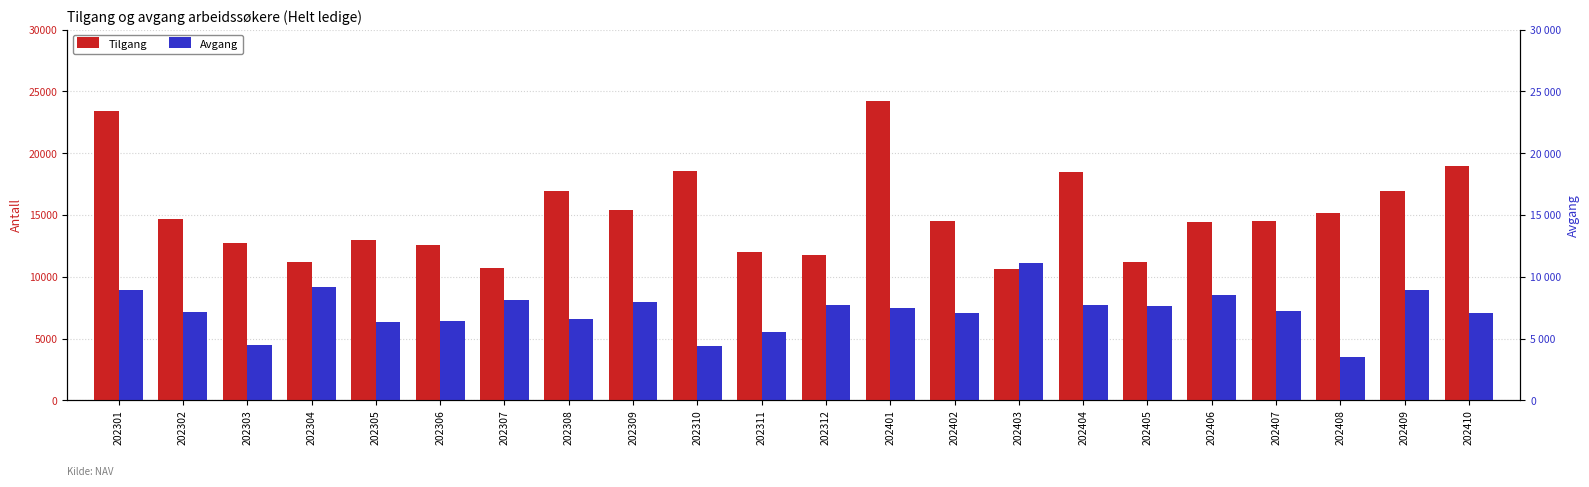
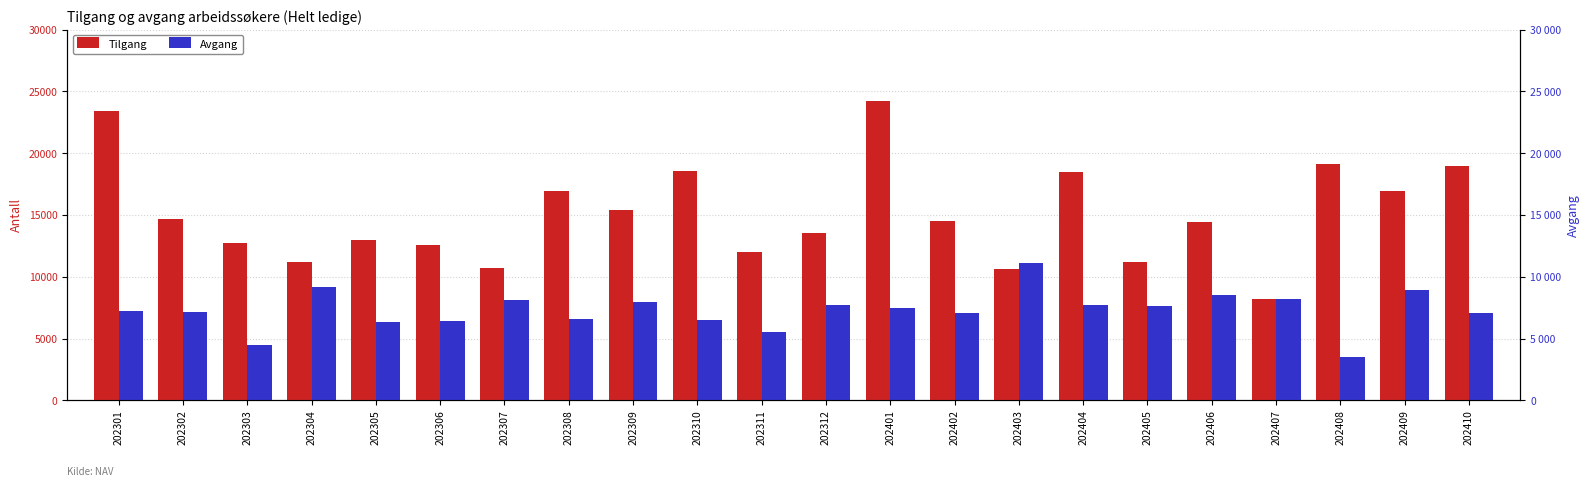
Avgang, 202301: 8900 -> 7300
Avgang, 202310: 4400 -> 6500
Tilgang, 202312: 11700 -> 13500
Tilgang, 202407: 14500 -> 8200
Avgang, 202407: 7200 -> 8200
Tilgang, 202408: 15100 -> 19100
